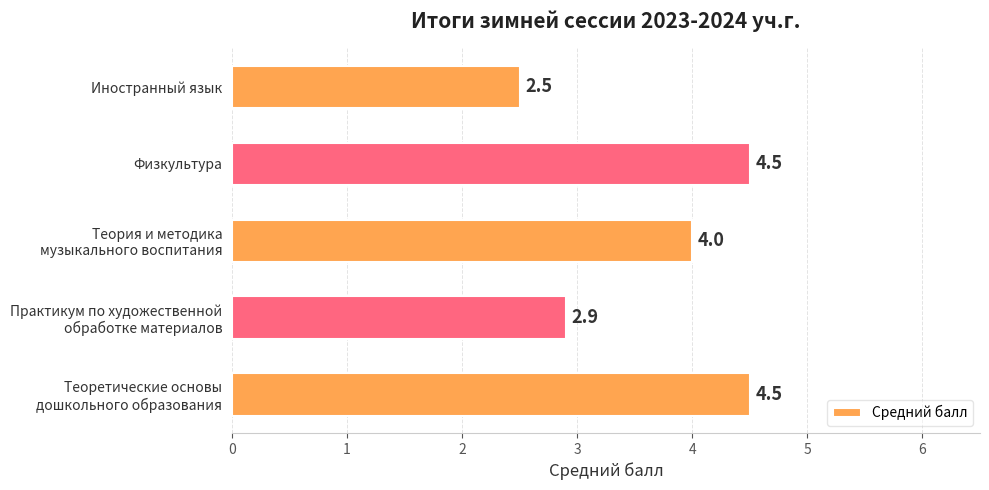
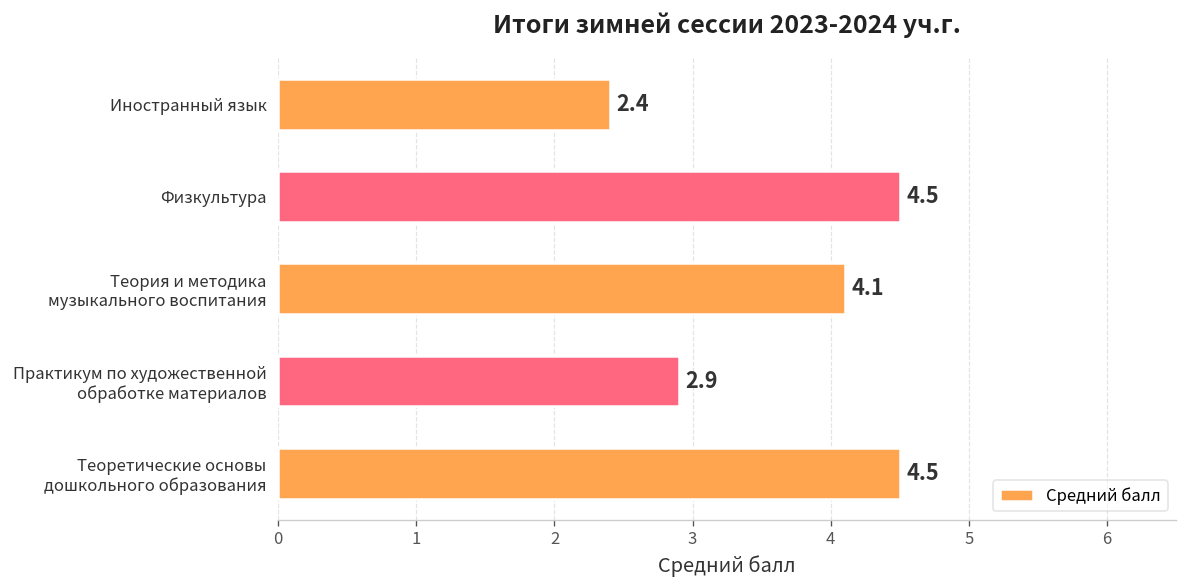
Иностранный язык: 2.5 -> 2.4
Теория и методика музыкального воспитания: 4.0 -> 4.1
